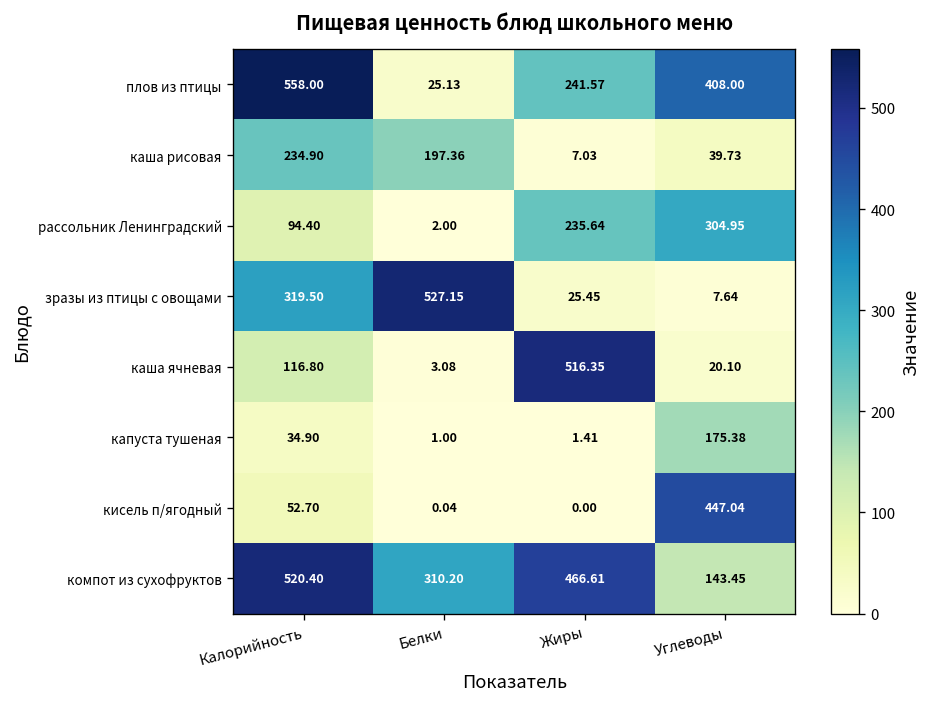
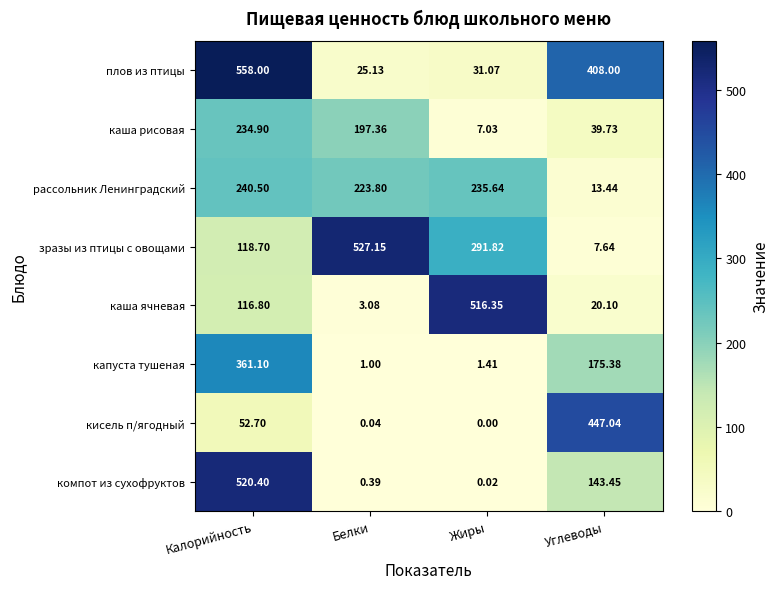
плов из птицы, Жиры: 241.57 -> 31.07
рассольник Ленинградский, Калорийность: 94.40 -> 240.50
рассольник Ленинградский, Белки: 2.00 -> 223.80
рассольник Ленинградский, Углеводы: 304.95 -> 13.44
зразы из птицы с овощами, Калорийность: 319.50 -> 118.70
зразы из птицы с овощами, Жиры: 25.45 -> 291.82
капуста тушеная, Калорийность: 34.90 -> 361.10
компот из сухофруктов, Белки: 310.20 -> 0.39
компот из сухофруктов, Жиры: 466.61 -> 0.02
